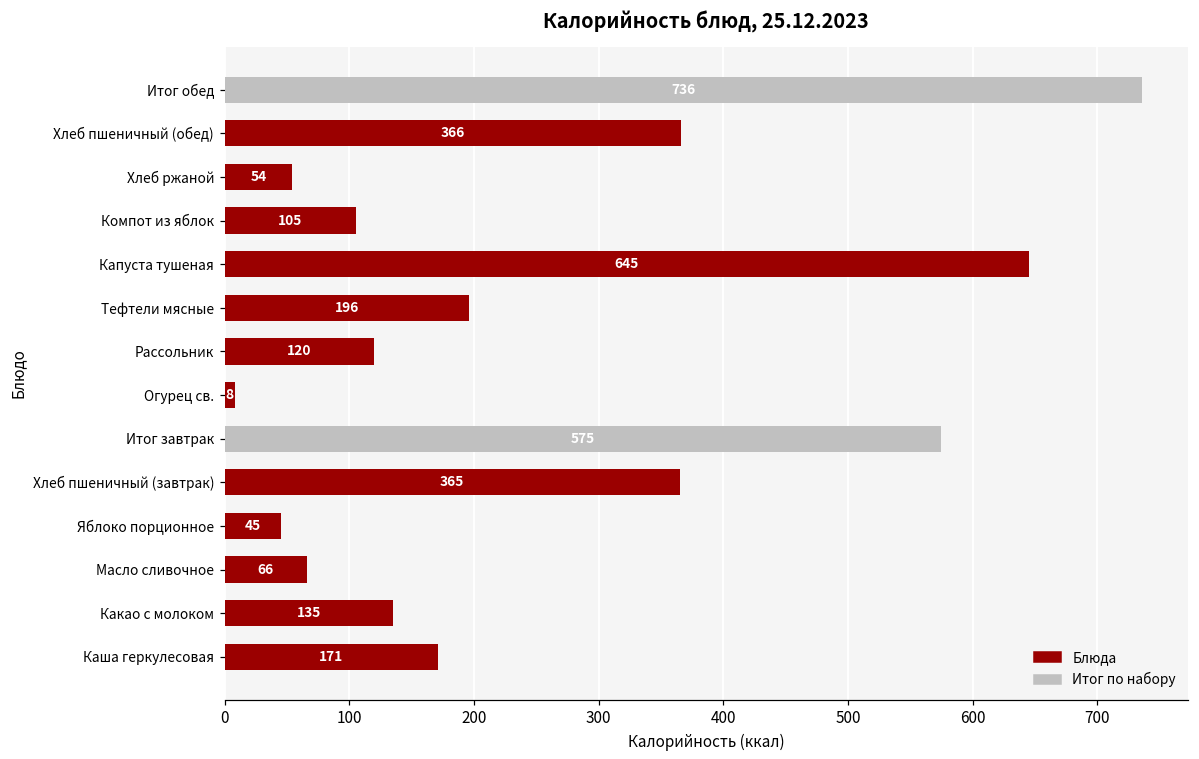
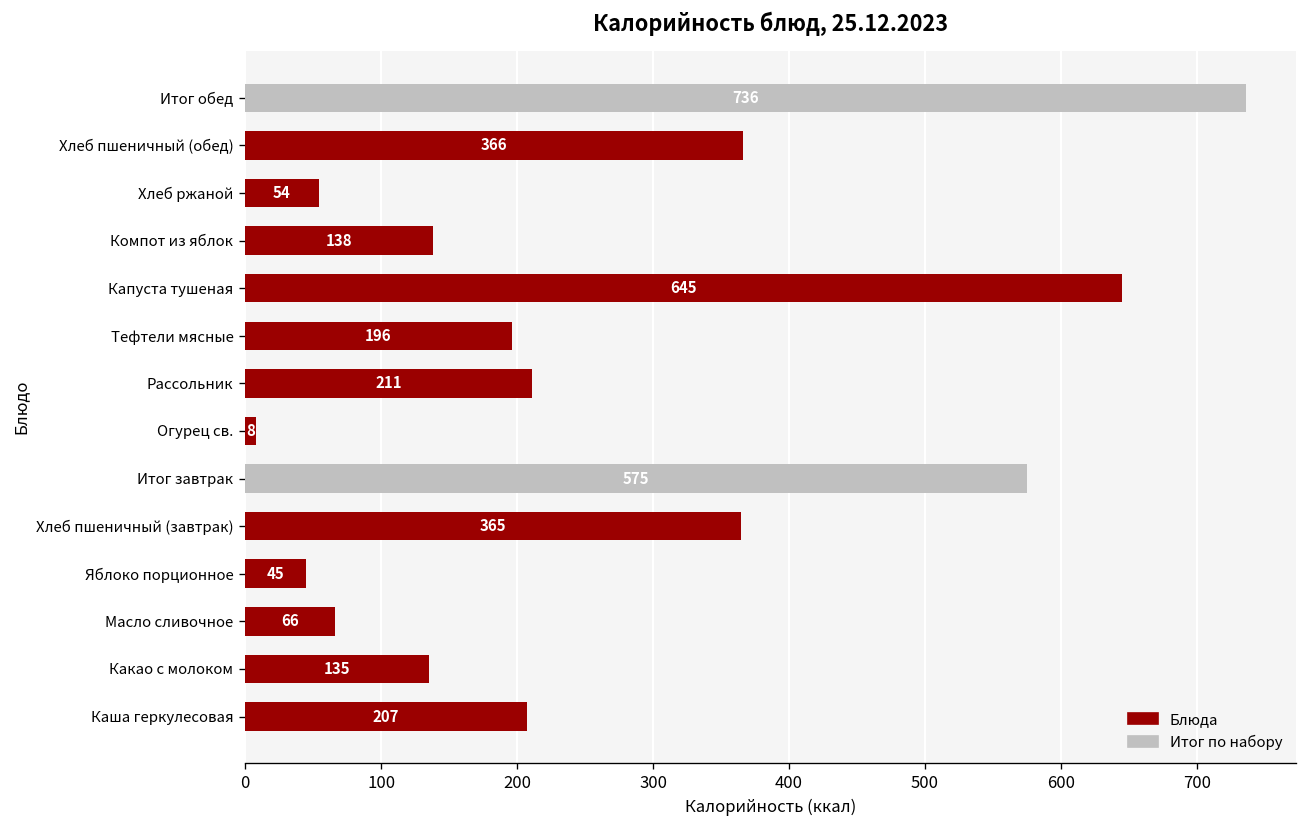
Компот из яблок: 105 -> 138
Рассольник: 120 -> 211
Каша геркулесовая: 171 -> 207
